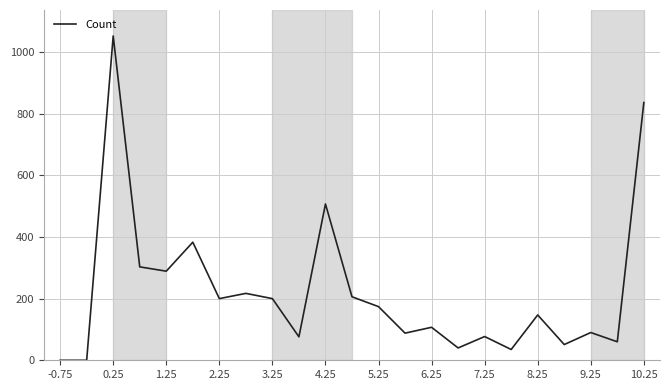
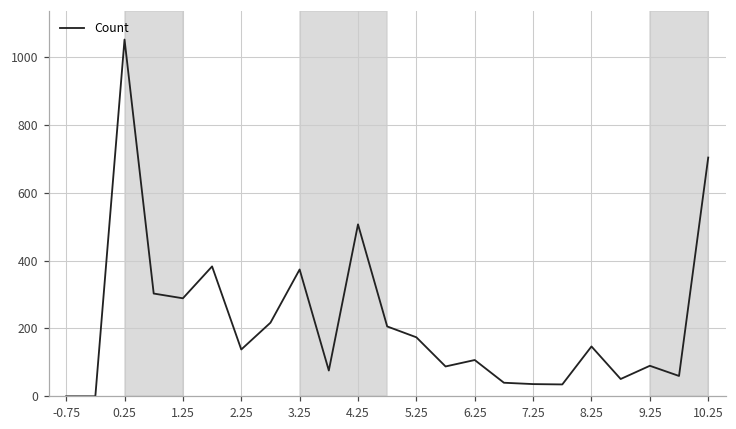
2.25: 200 -> 140
3.25: 200 -> 370
7.25: 80 -> 40
10.25: 840 -> 700
